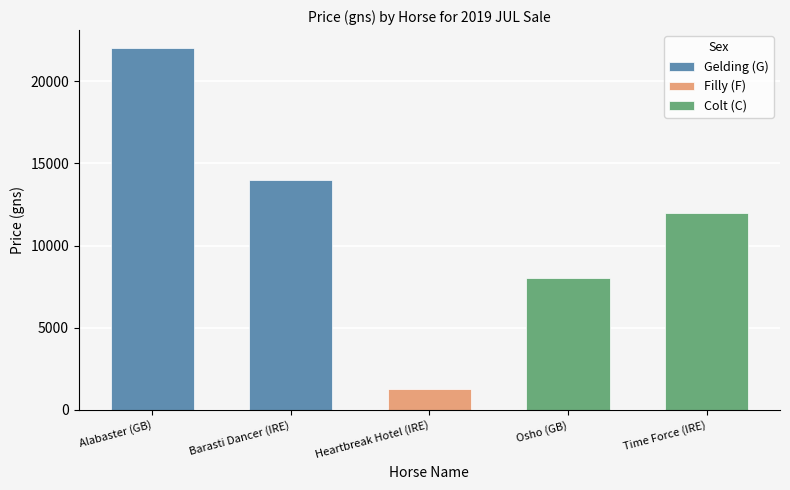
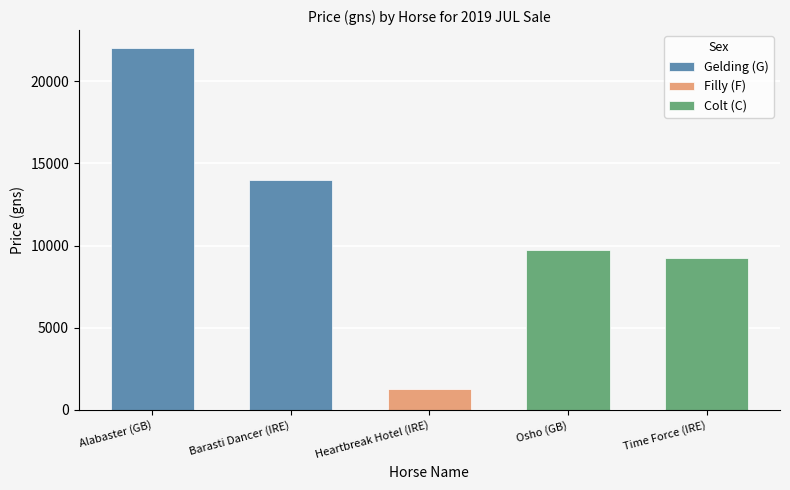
Osho (GB): 8000 -> 9700
Time Force (IRE): 12000 -> 9200
